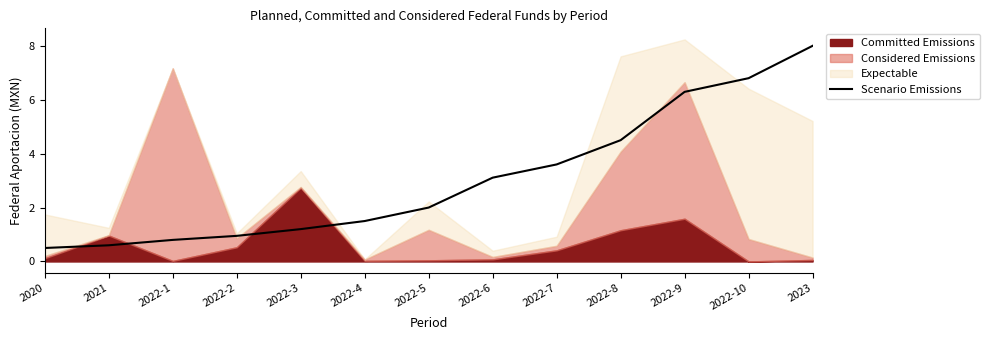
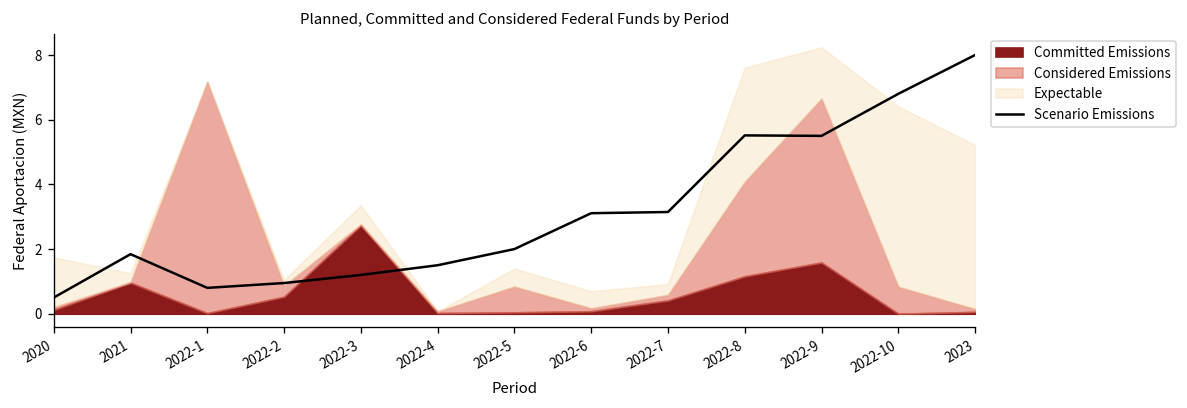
Scenario Emissions, 2021: 0.6 -> 1.8
Considered Emissions, 2022-5: 1.1 -> 0.8
Expectable, 2022-5: 1.0 -> 0.6
Expectable, 2022-6: 0.2 -> 0.5
Scenario Emissions, 2022-7: 3.6 -> 3.1
Scenario Emissions, 2022-8: 4.5 -> 5.5
Scenario Emissions, 2022-9: 6.3 -> 5.5
